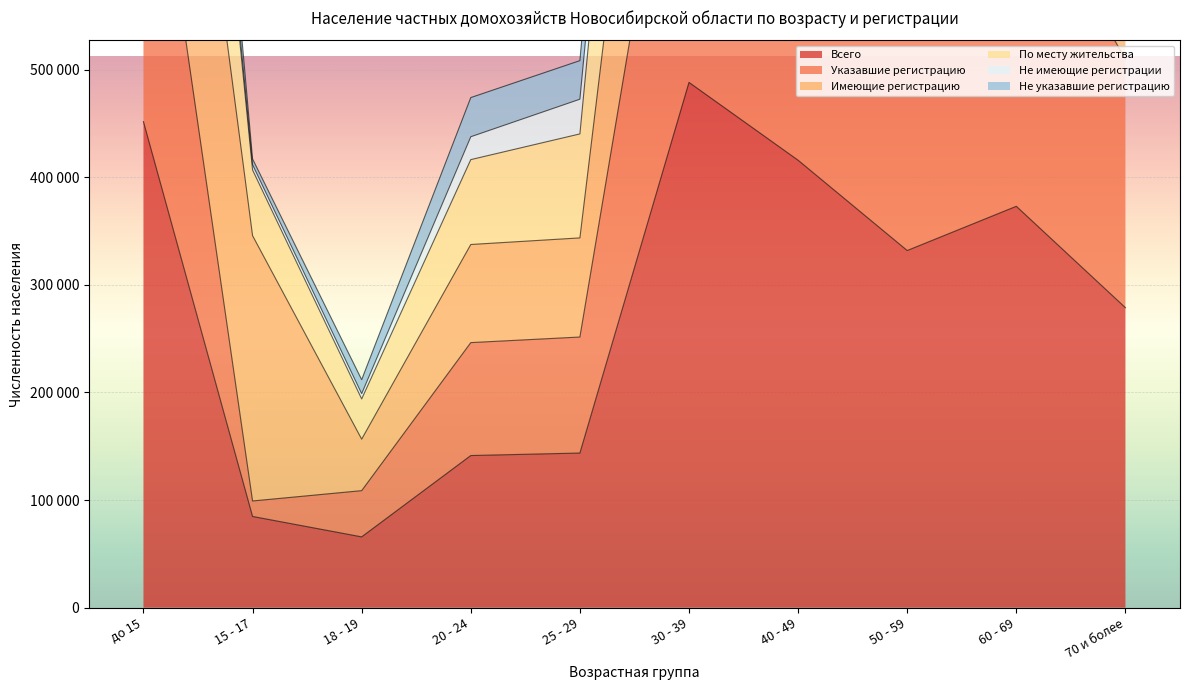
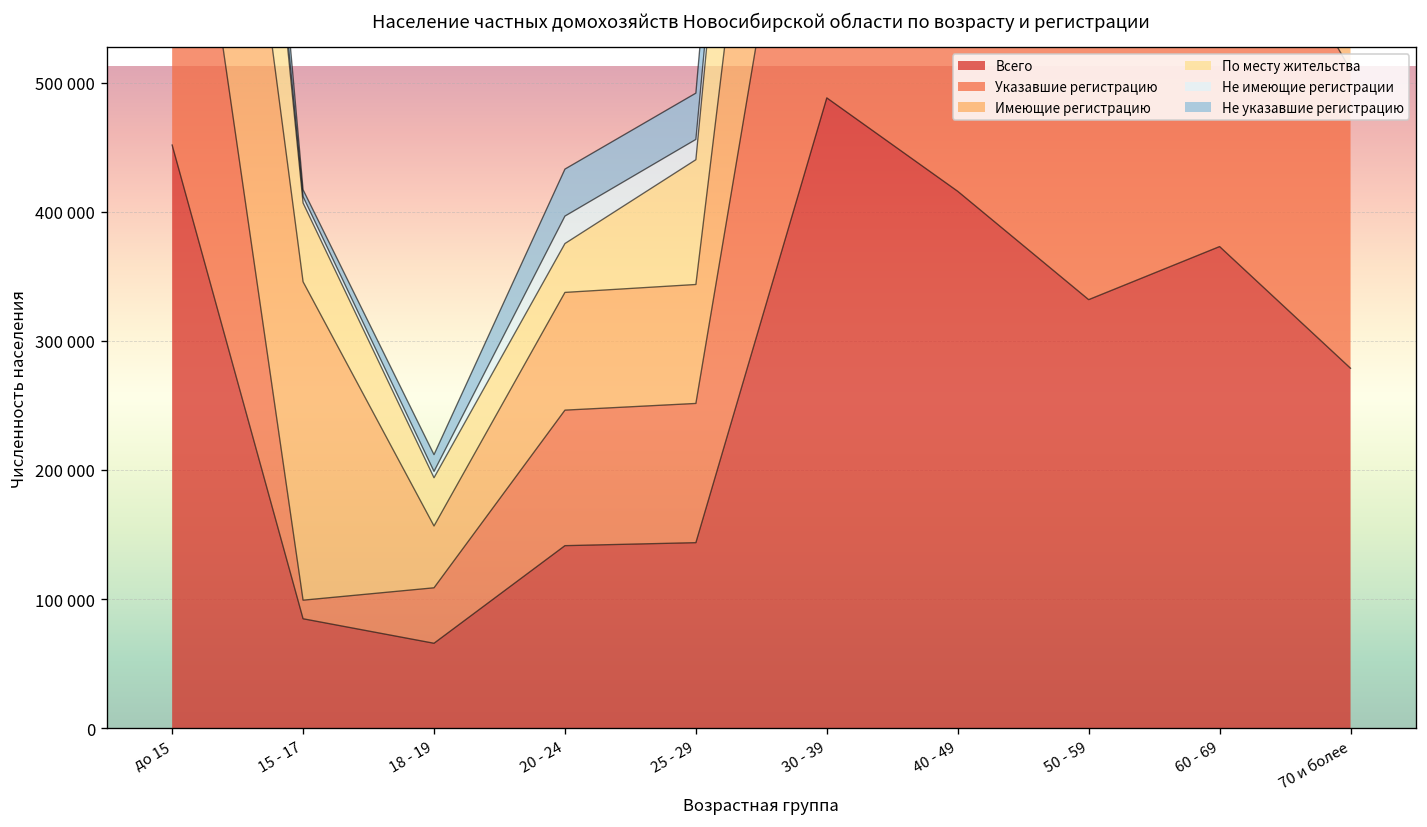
По месту жительства, 20 - 24: 79000 -> 38000
Не имеющие регистрации, 25 - 29: 32000 -> 16000
